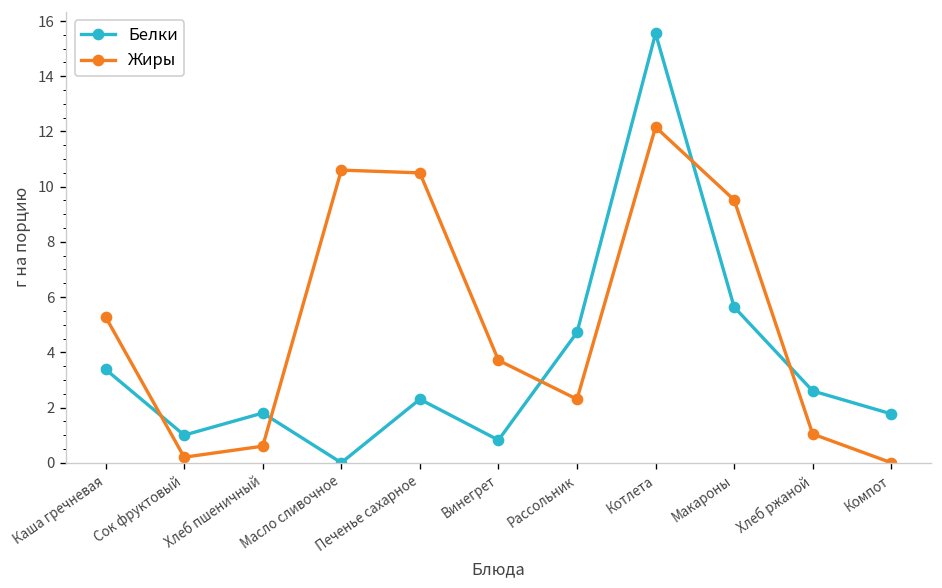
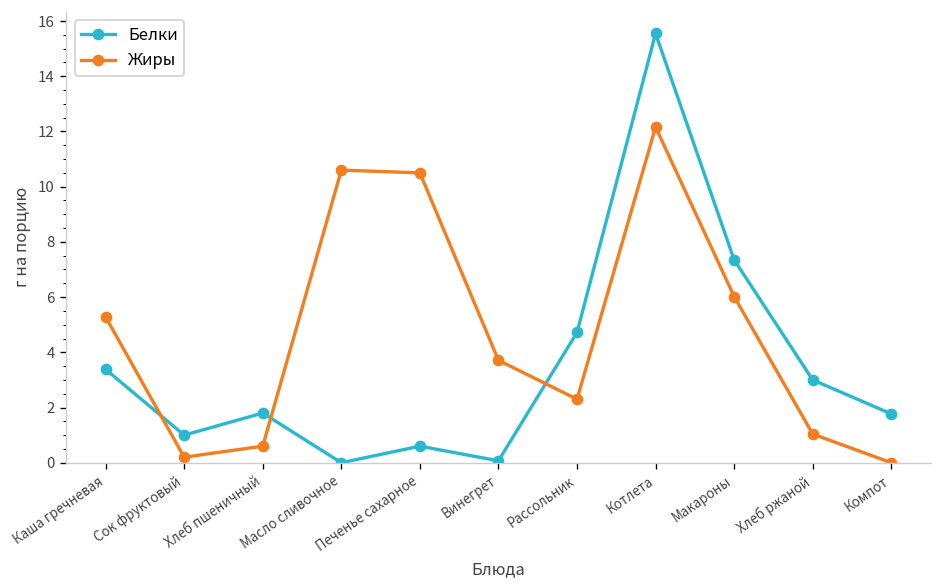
Белки, Печенье сахарное: 2.3 -> 0.6
Белки, Винегрет: 0.8 -> 0.1
Белки, Макароны: 5.6 -> 7.4
Жиры, Макароны: 9.5 -> 6.0
Белки, Хлеб ржаной: 2.6 -> 3.0
